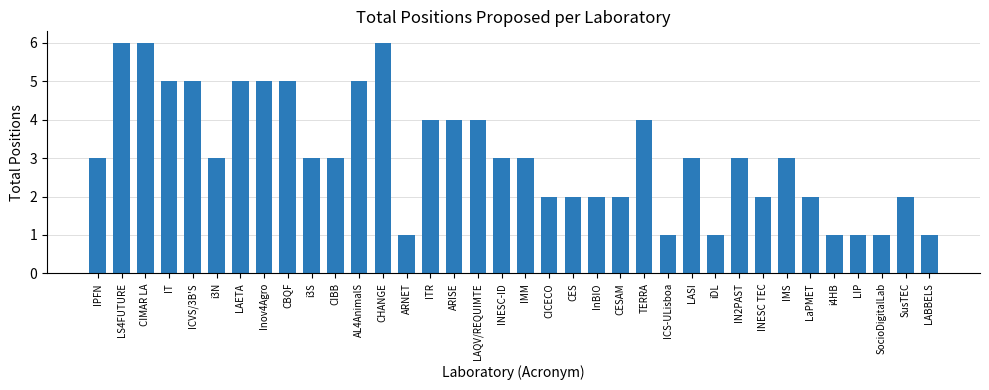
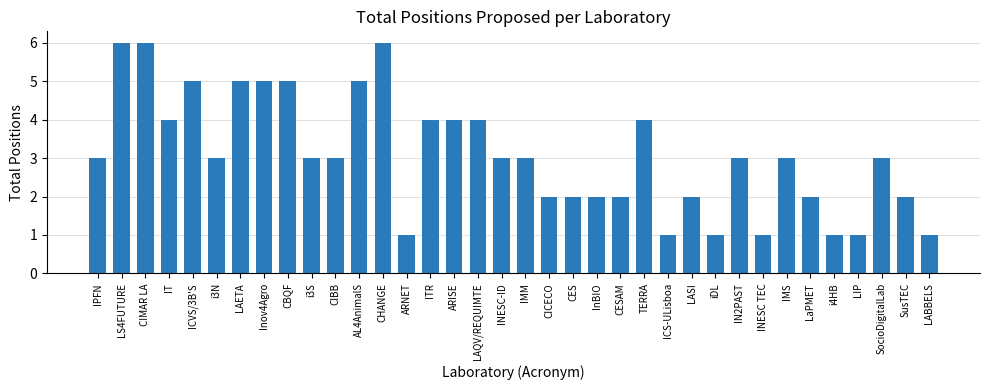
IT: 5 -> 4
LASI: 3 -> 2
INESC TEC: 2 -> 1
SocioDigitalLab: 1 -> 3
